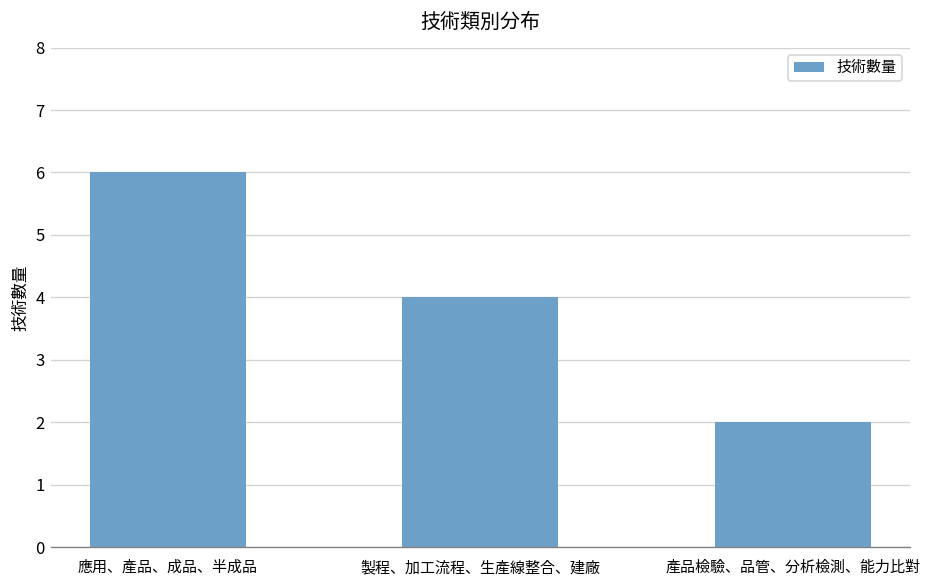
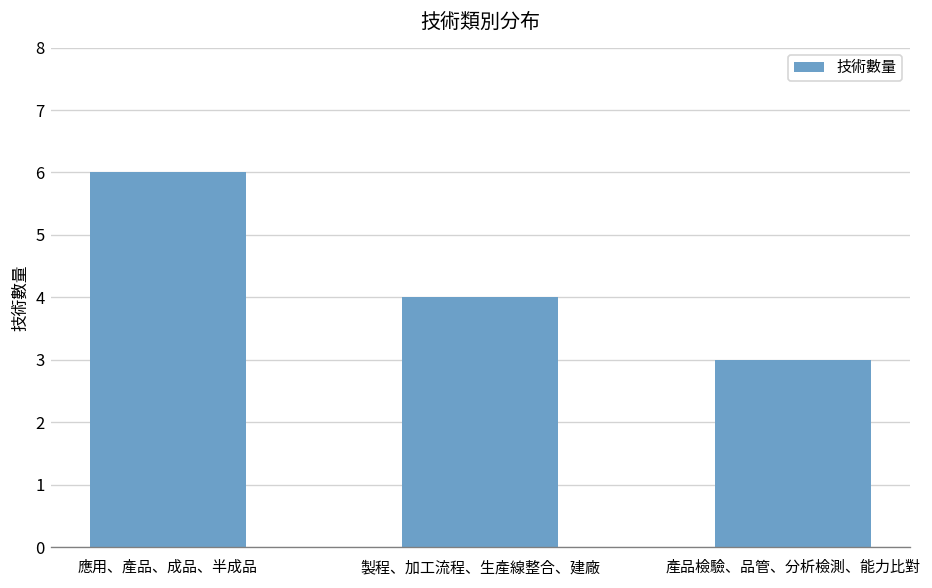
產品檢驗、品管、分析檢測、能力比對: 2 -> 3
